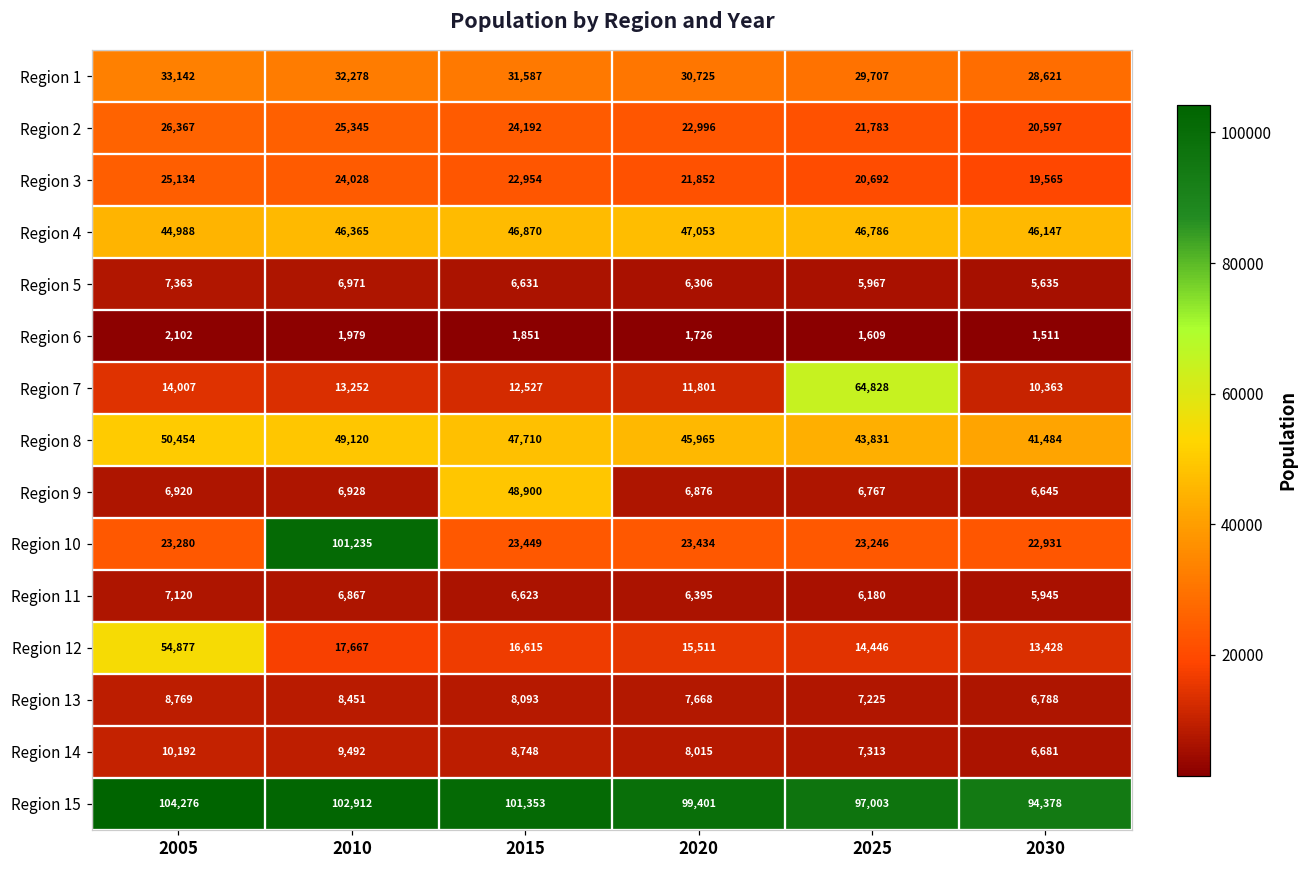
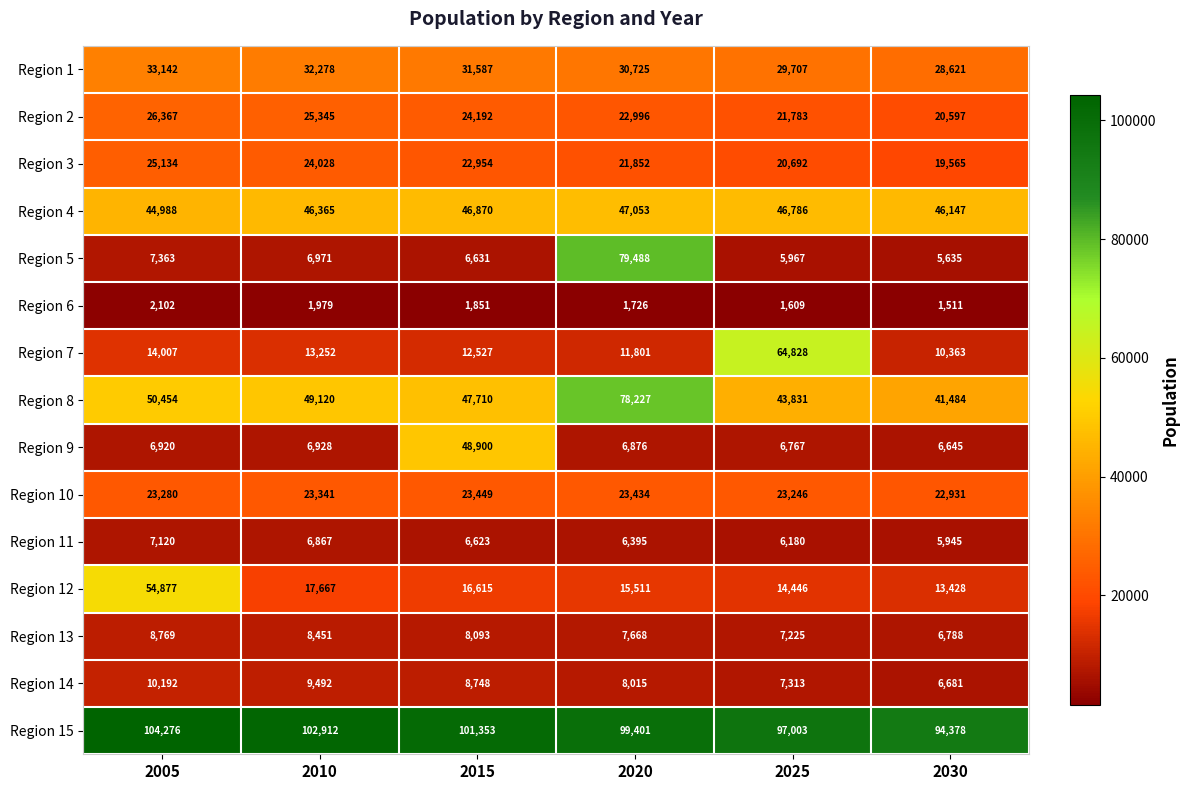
Region 5, 2020: 6,306 -> 79,488
Region 8, 2020: 45,965 -> 78,227
Region 10, 2010: 101,235 -> 23,341
